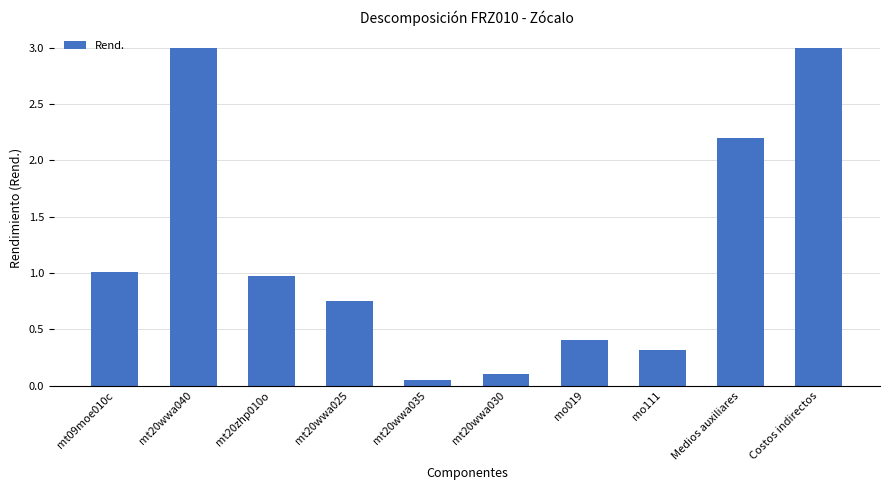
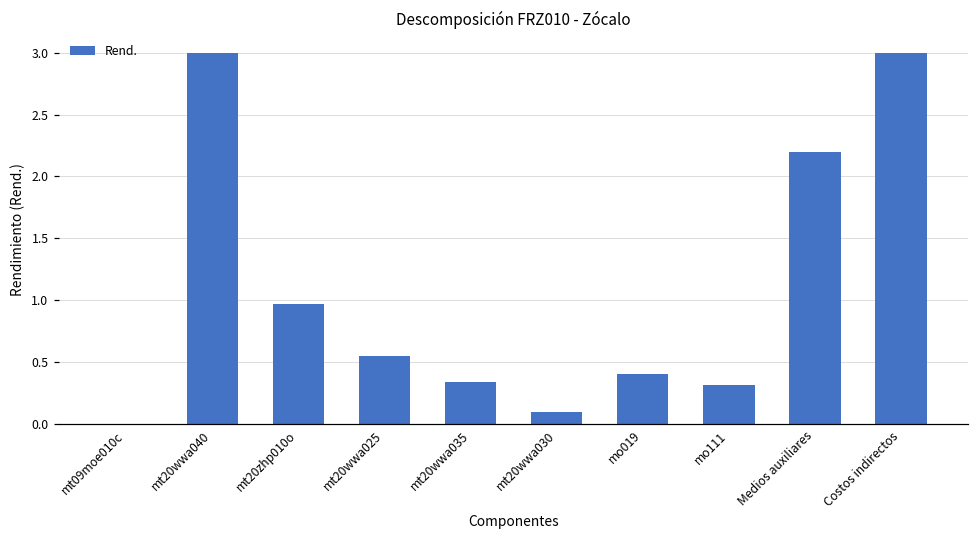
mt09moe010c: 1.01 -> 0.01
mt20wwa025: 0.75 -> 0.55
mt20wwa035: 0.05 -> 0.34
